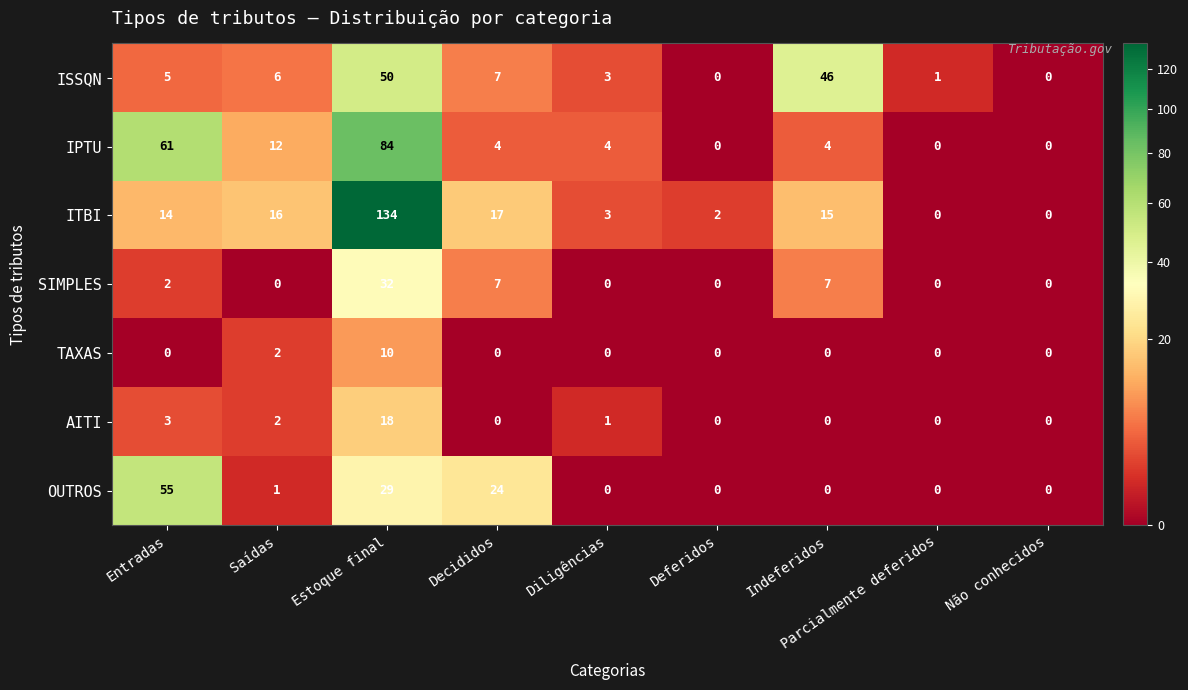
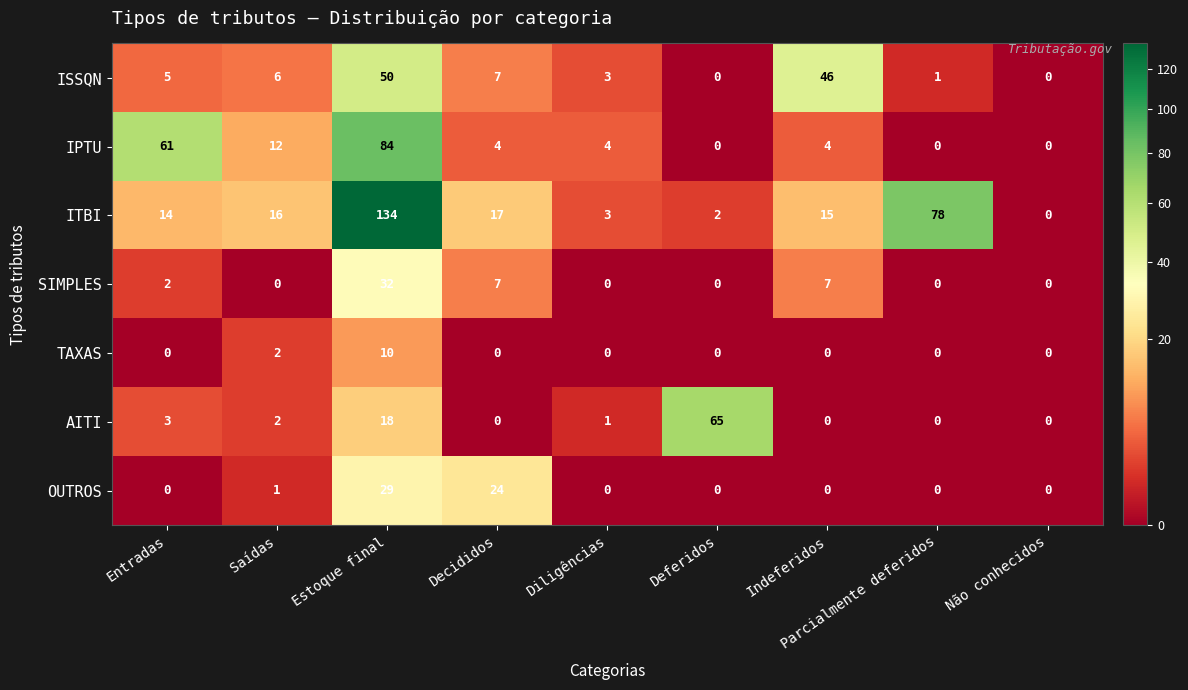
ITBI, Parcialmente deferidos: 0 -> 78
AITI, Deferidos: 0 -> 65
OUTROS, Entradas: 55 -> 0
